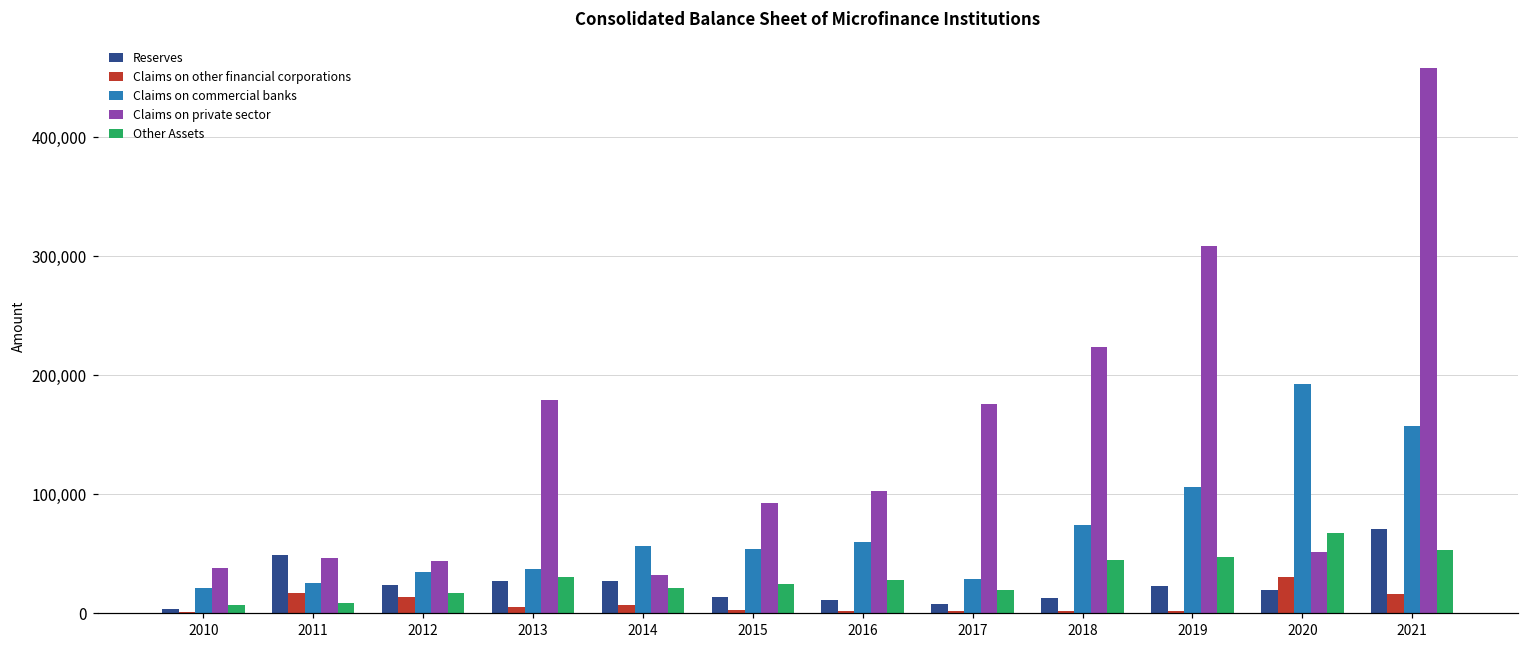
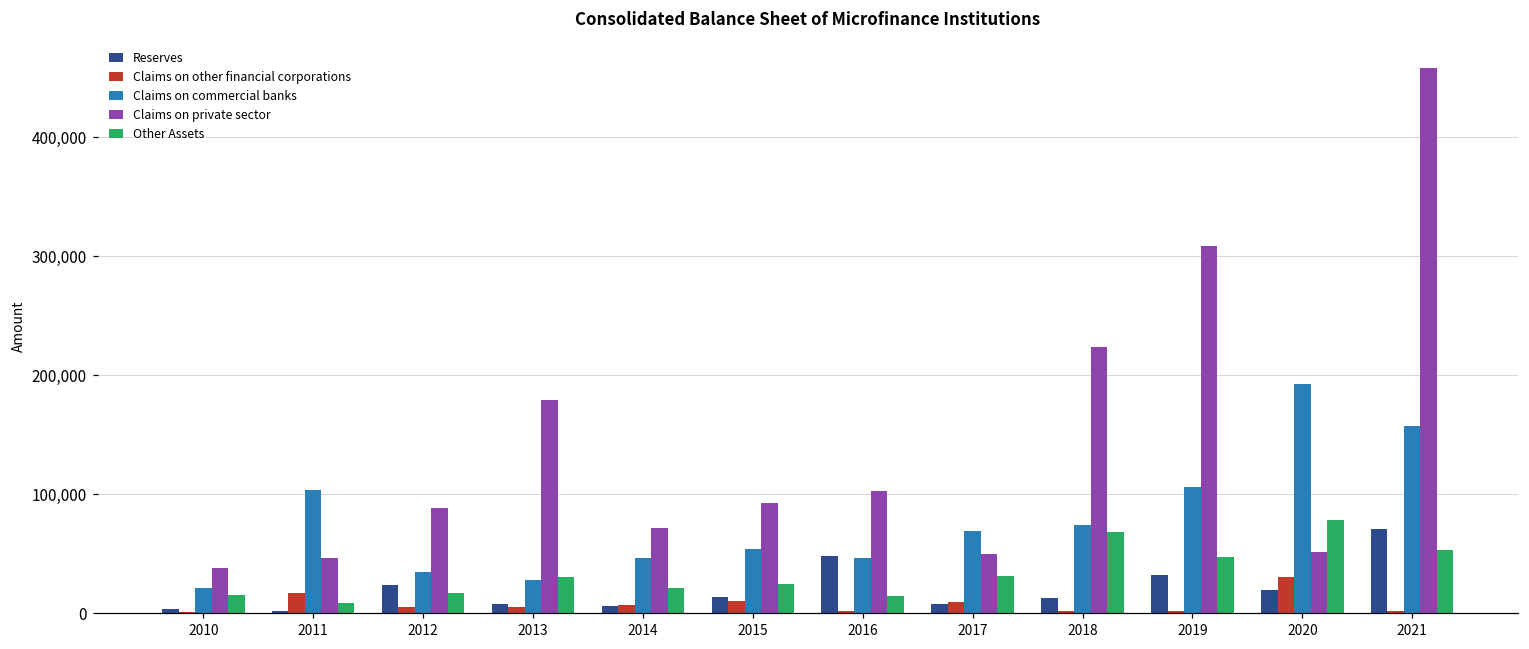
Other Assets, 2010: 7,000 -> 15,000
Reserves, 2011: 48,000 -> 2,000
Claims on commercial banks, 2011: 25,000 -> 103,000
Claims on other financial corporations, 2012: 14,000 -> 5,000
Claims on private sector, 2012: 44,000 -> 88,000
Reserves, 2013: 27,000 -> 8,000
Claims on commercial banks, 2013: 37,000 -> 28,000
Reserves, 2014: 27,000 -> 6,000
Claims on commercial banks, 2014: 56,000 -> 46,000
Claims on private sector, 2014: 32,000 -> 71,000
Claims on other financial corporations, 2015: 3,000 -> 10,000
Reserves, 2016: 11,000 -> 48,000
Claims on commercial banks, 2016: 60,000 -> 46,000
Other Assets, 2016: 28,000 -> 15,000
Claims on other financial corporations, 2017: 2,000 -> 9,000
Claims on commercial banks, 2017: 28,000 -> 69,000
Claims on private sector, 2017: 176,000 -> 50,000
Other Assets, 2017: 19,000 -> 31,000
Other Assets, 2018: 44,000 -> 68,000
Reserves, 2019: 23,000 -> 32,000
Other Assets, 2020: 68,000 -> 78,000
Claims on other financial corporations, 2021: 16,000 -> 2,000
